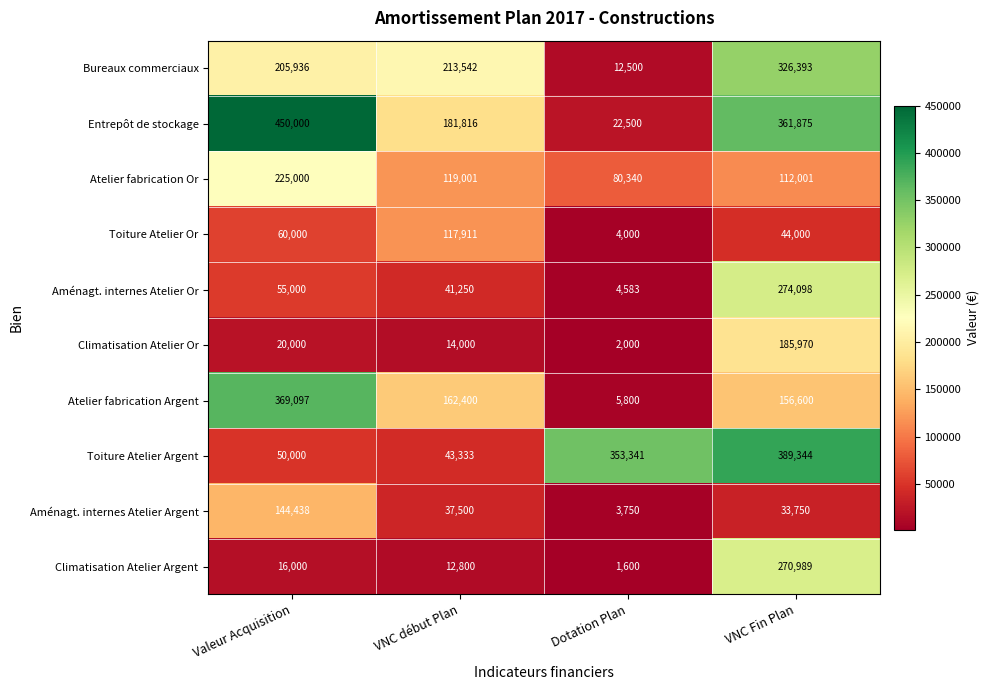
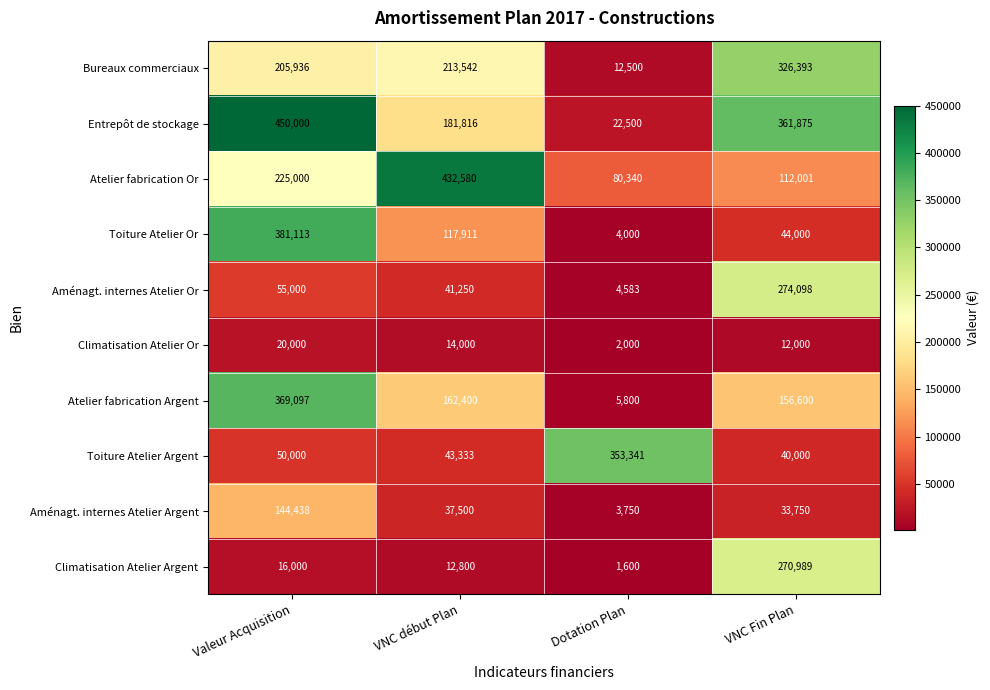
Atelier fabrication Or, VNC début Plan: 119,001 -> 432,580
Toiture Atelier Or, Valeur Acquisition: 60,000 -> 381,113
Climatisation Atelier Or, VNC Fin Plan: 185,970 -> 12,000
Toiture Atelier Argent, VNC Fin Plan: 389,344 -> 40,000
